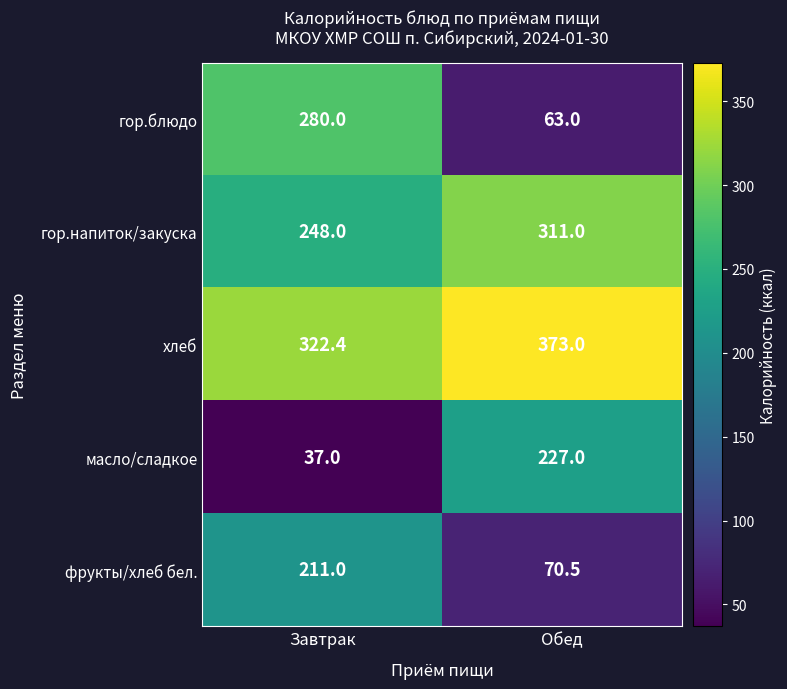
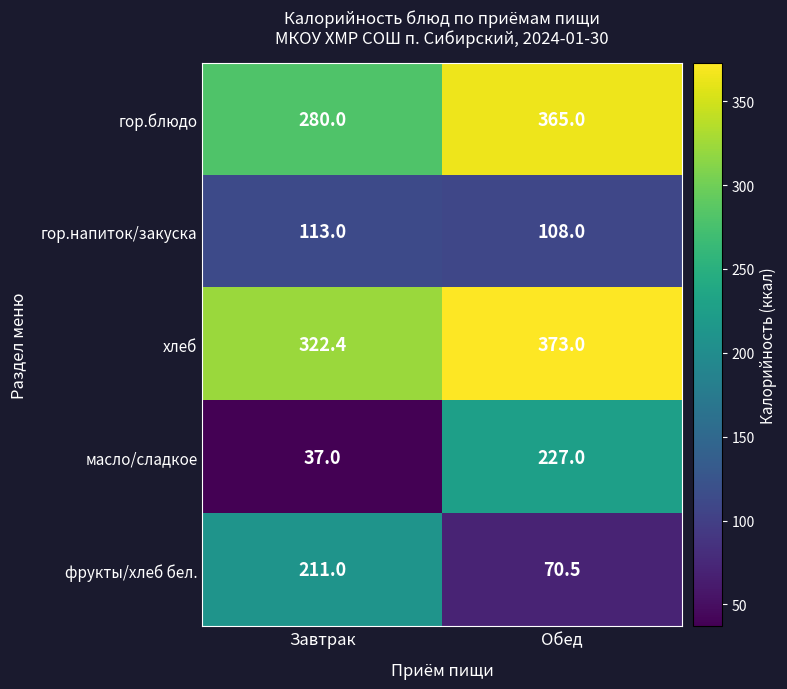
гор.блюдо, Обед: 63.0 -> 365.0
гор.напиток/закуска, Завтрак: 248.0 -> 113.0
гор.напиток/закуска, Обед: 311.0 -> 108.0
